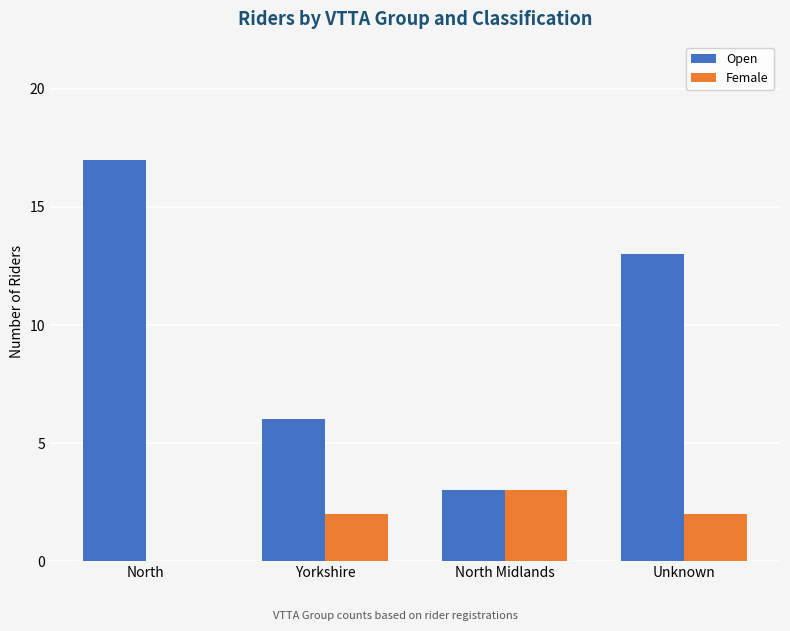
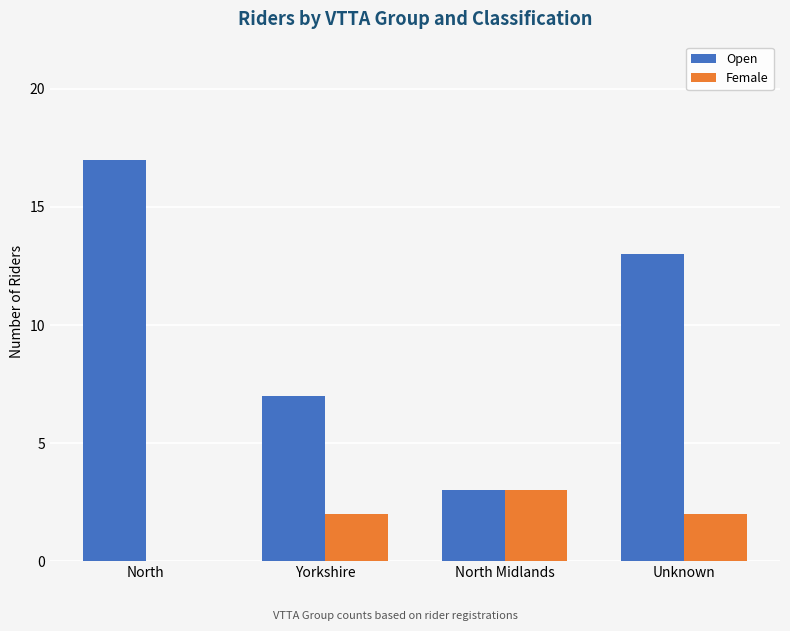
Open, Yorkshire: 6 -> 7
